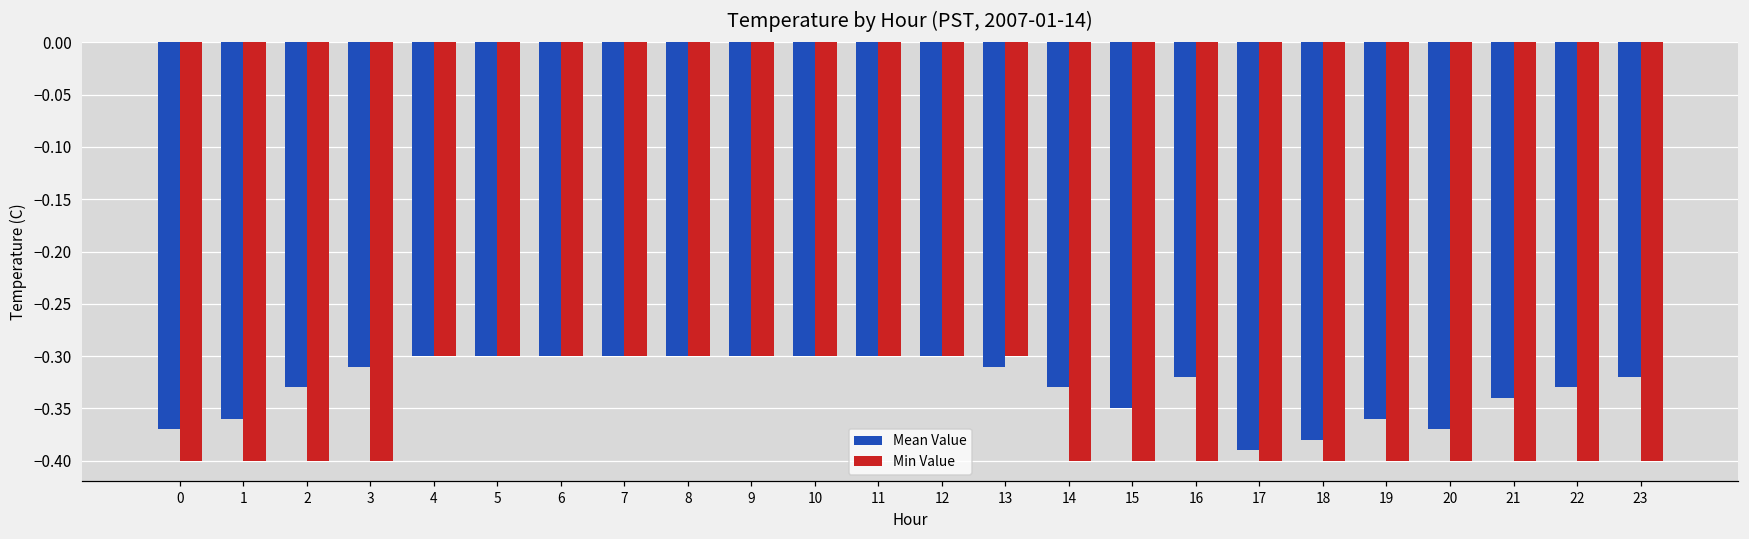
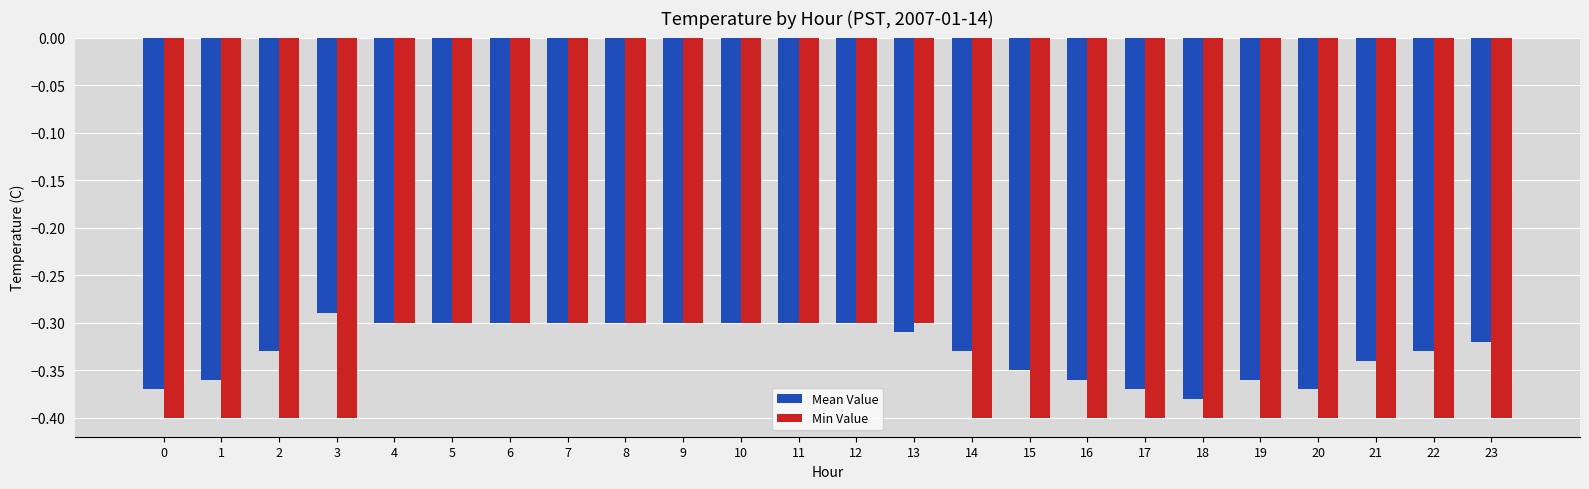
Mean Value, 3: -0.31 -> -0.29
Mean Value, 16: -0.32 -> -0.36
Mean Value, 17: -0.39 -> -0.37
